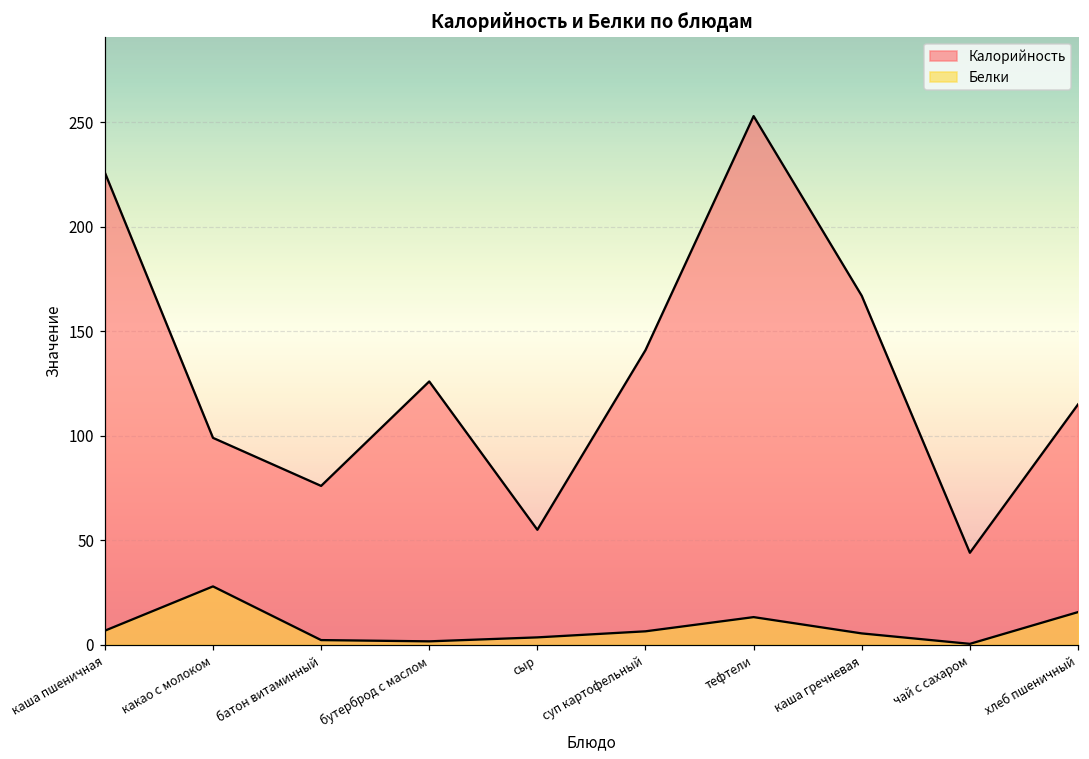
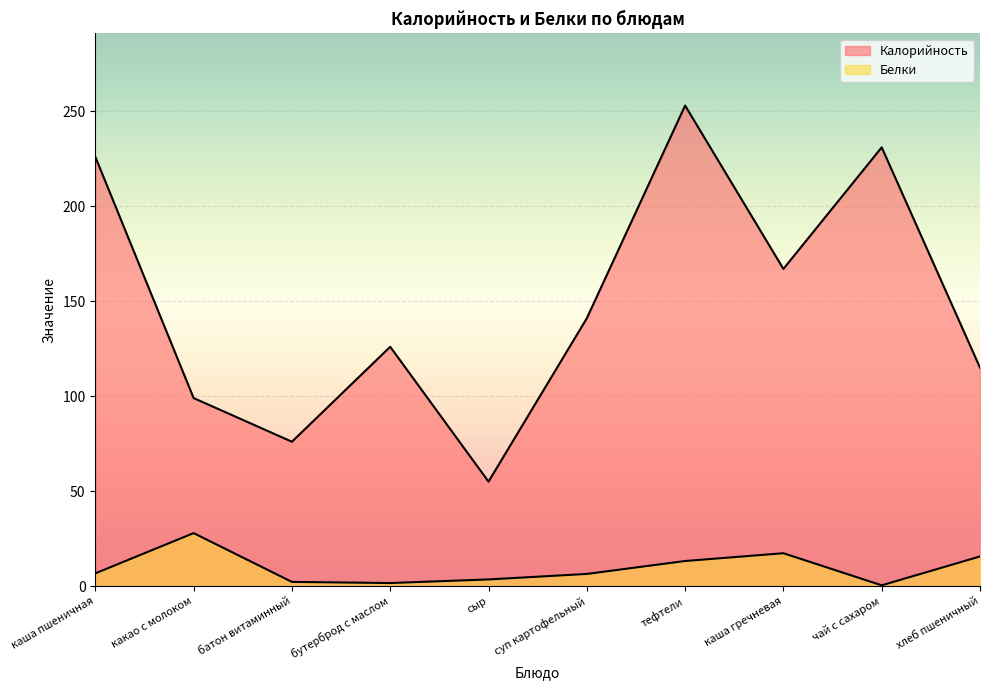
Белки, каша гречневая: 5 -> 17
Калорийность, чай с сахаром: 44 -> 231
